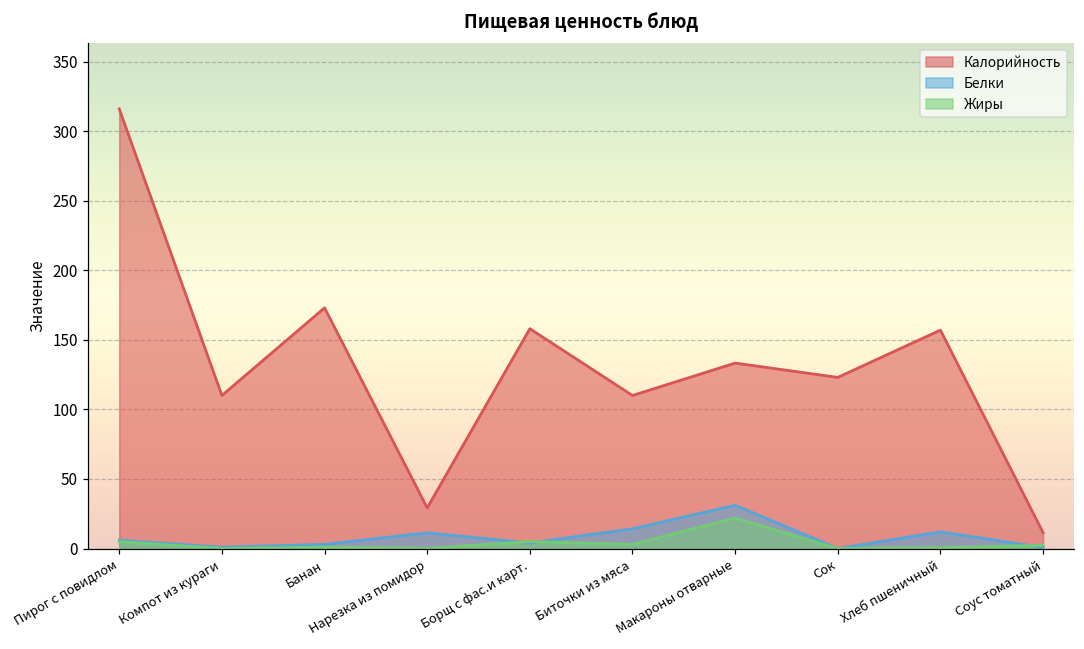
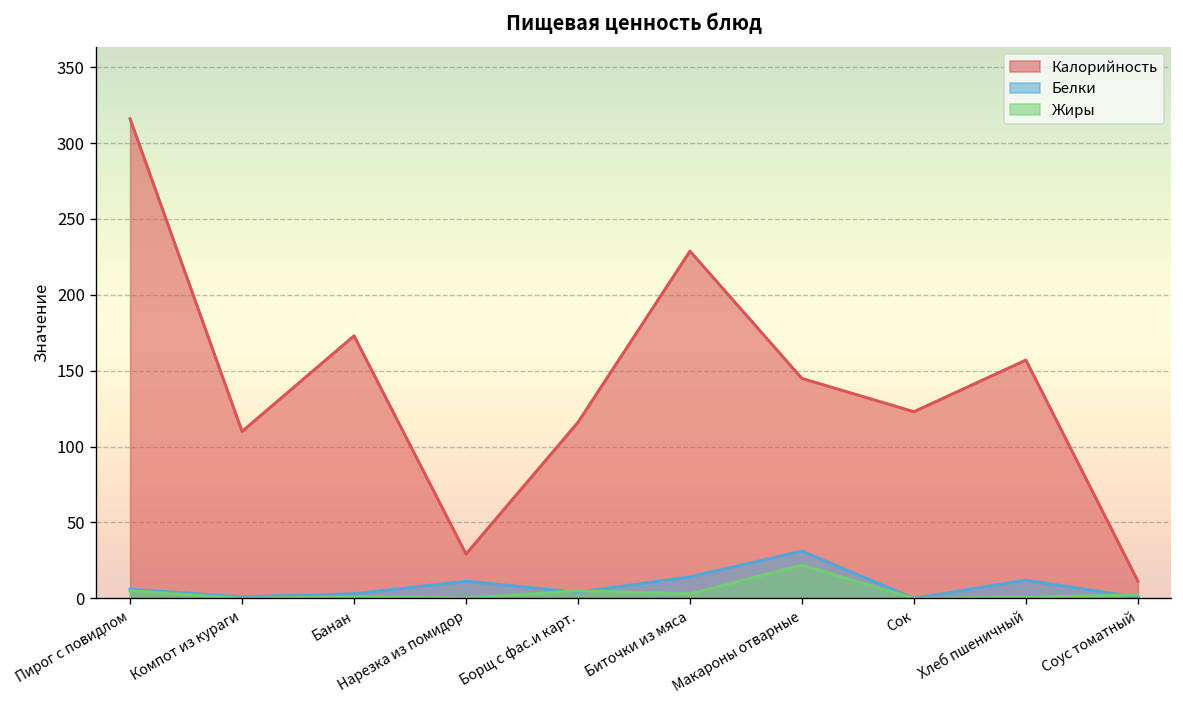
Калорийность, Борщ с фас.и карт.: 158 -> 116
Калорийность, Биточки из мяса: 110 -> 229
Калорийность, Макароны отварные: 133 -> 145
